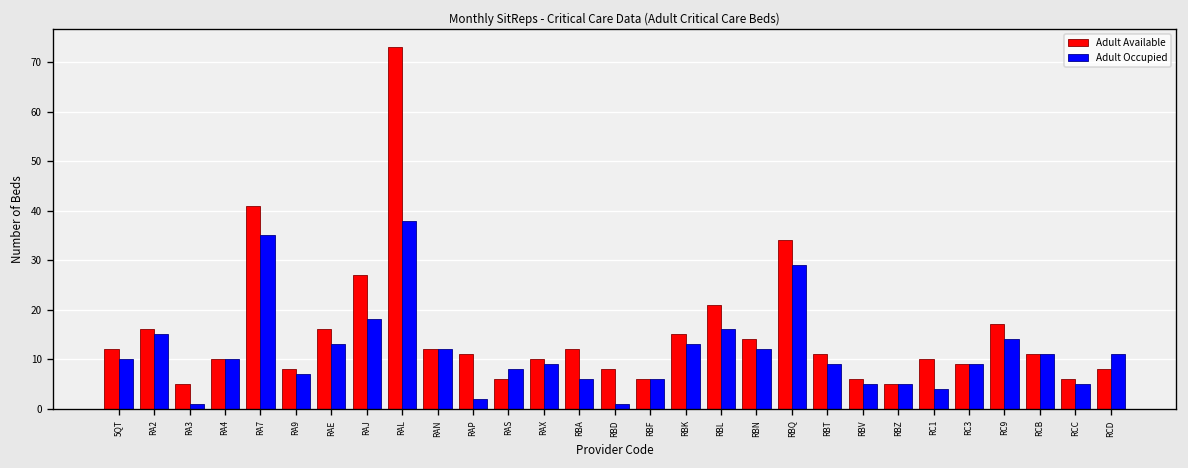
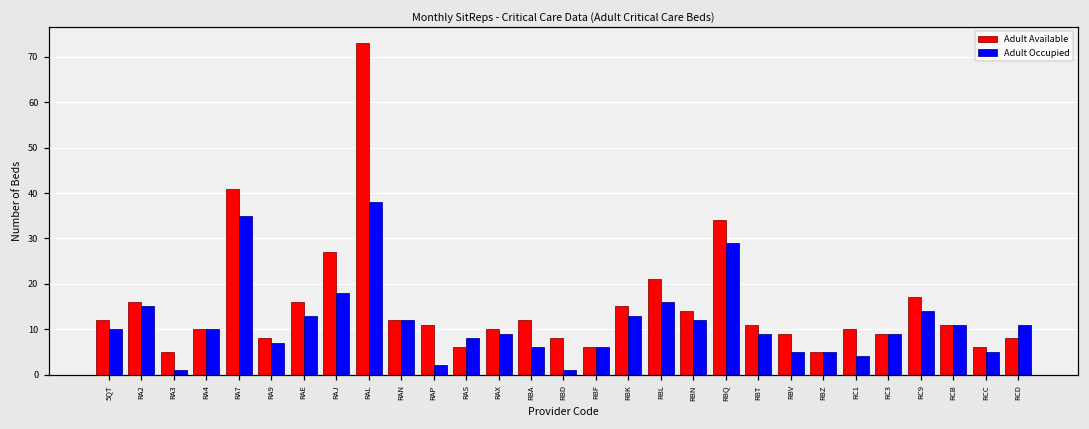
Adult Available, RBV: 6 -> 9
